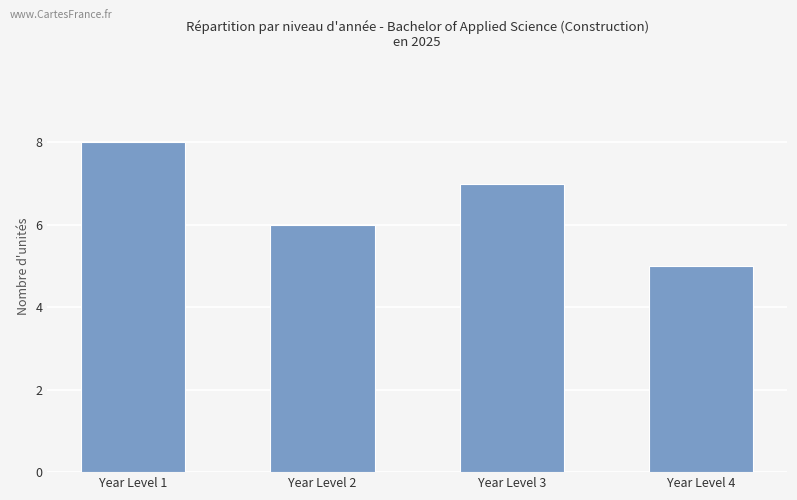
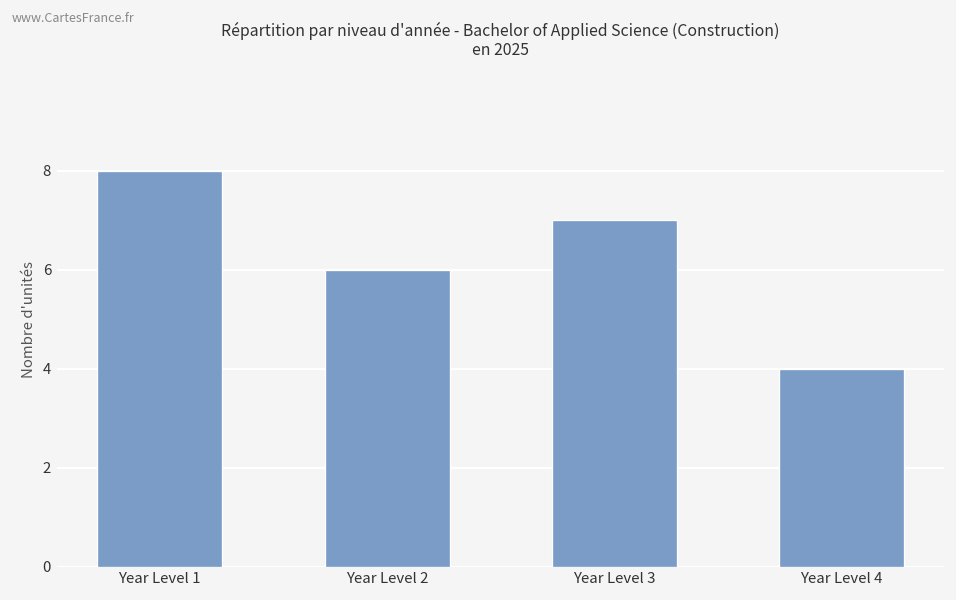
Year Level 4: 5 -> 4
